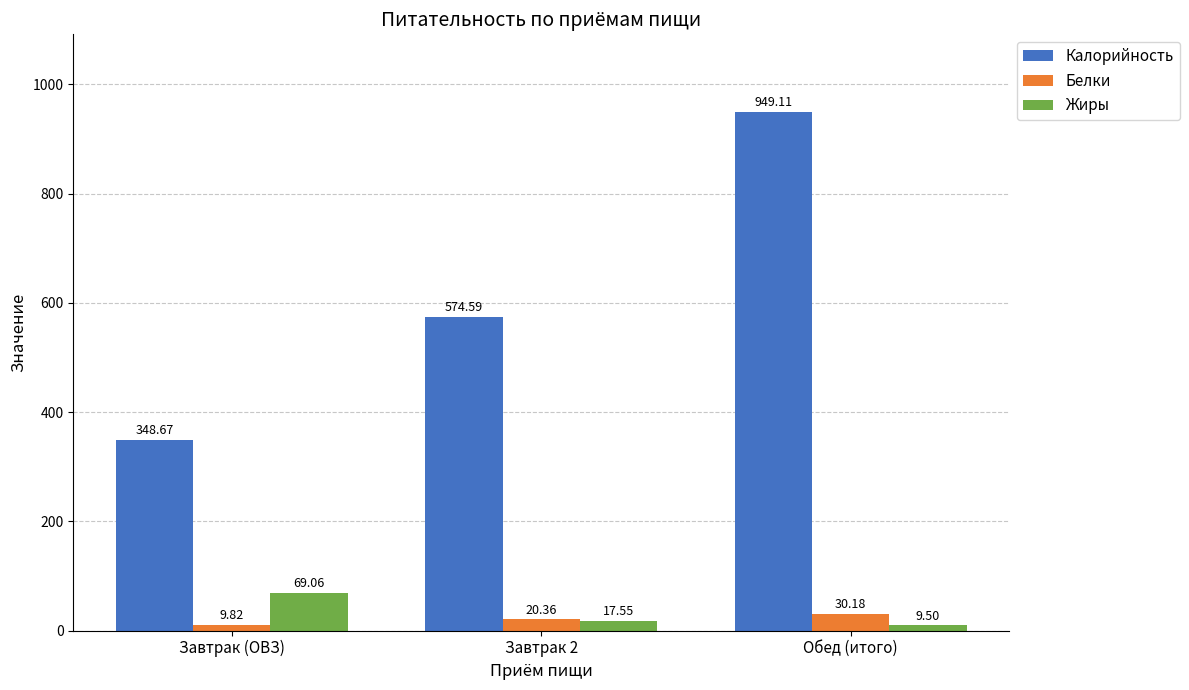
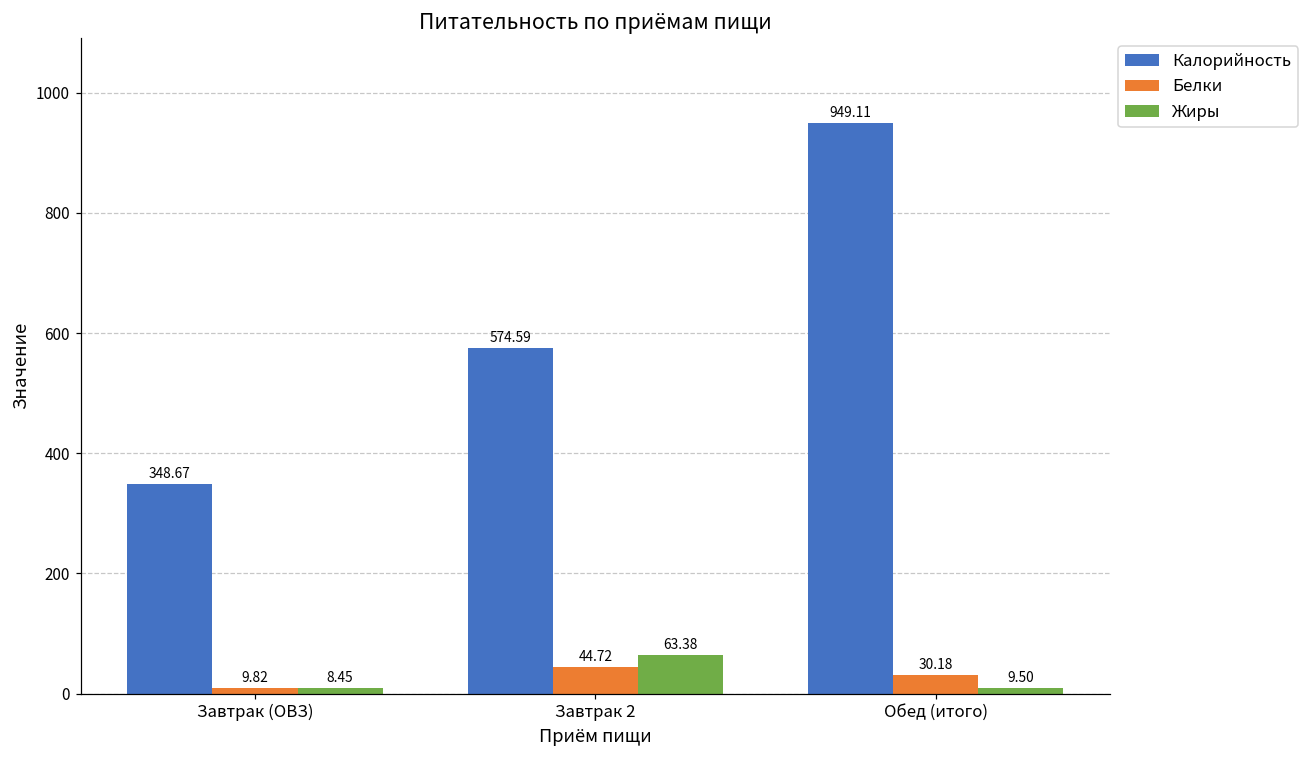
Жиры, Завтрак (ОВЗ): 69.06 -> 8.45
Белки, Завтрак 2: 20.36 -> 44.72
Жиры, Завтрак 2: 17.55 -> 63.38
